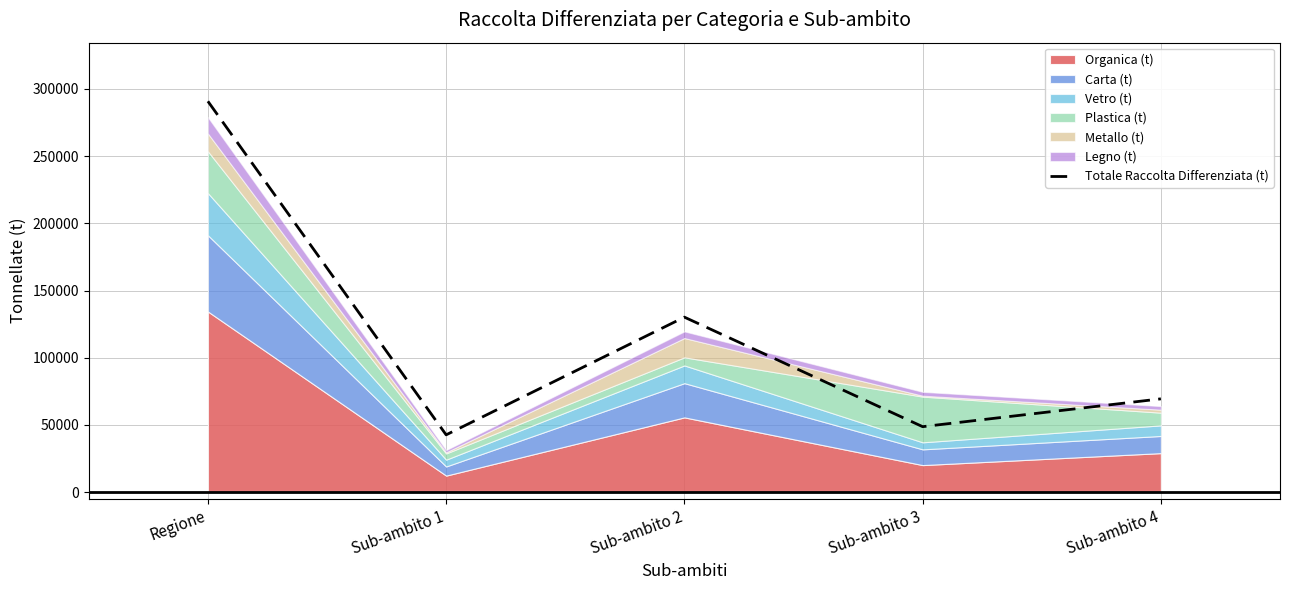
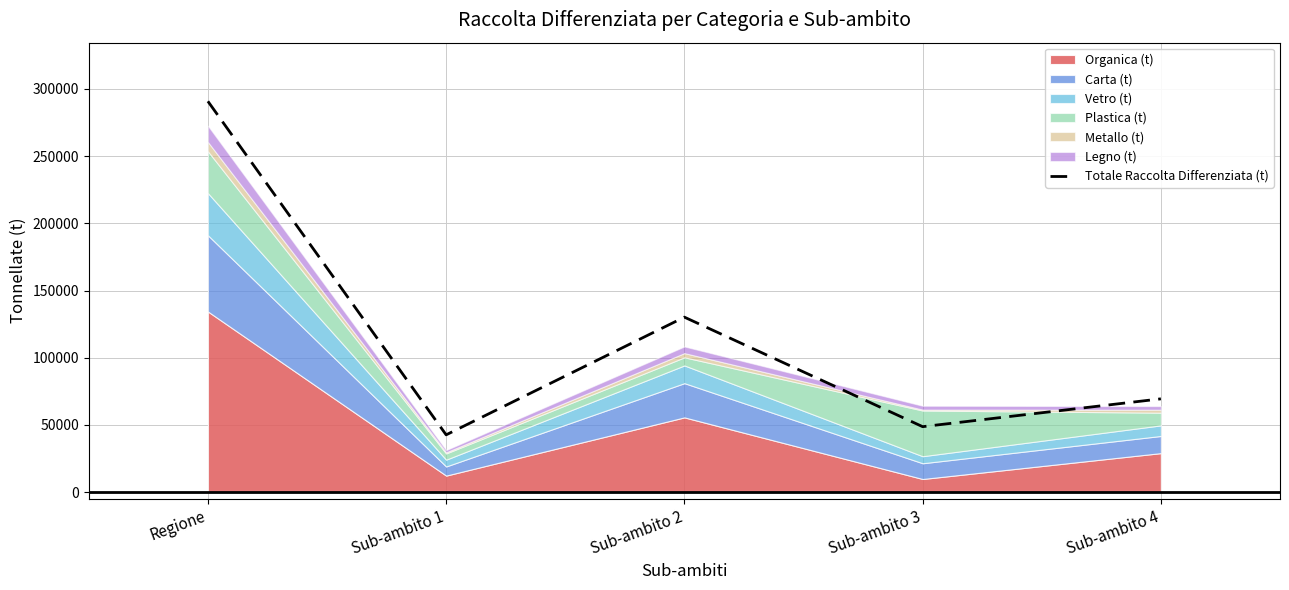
Metallo (t), Regione: 13000 -> 7000
Metallo (t), Sub-ambito 2: 14000 -> 3000
Organica (t), Sub-ambito 3: 20000 -> 10000
